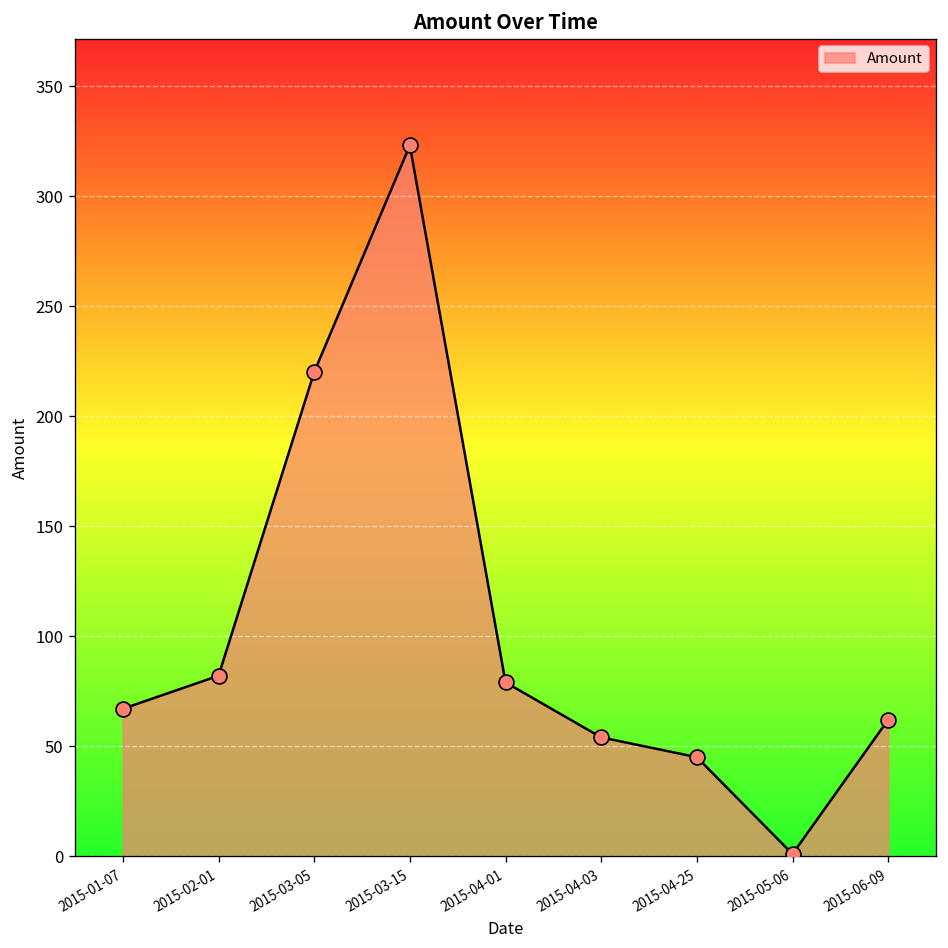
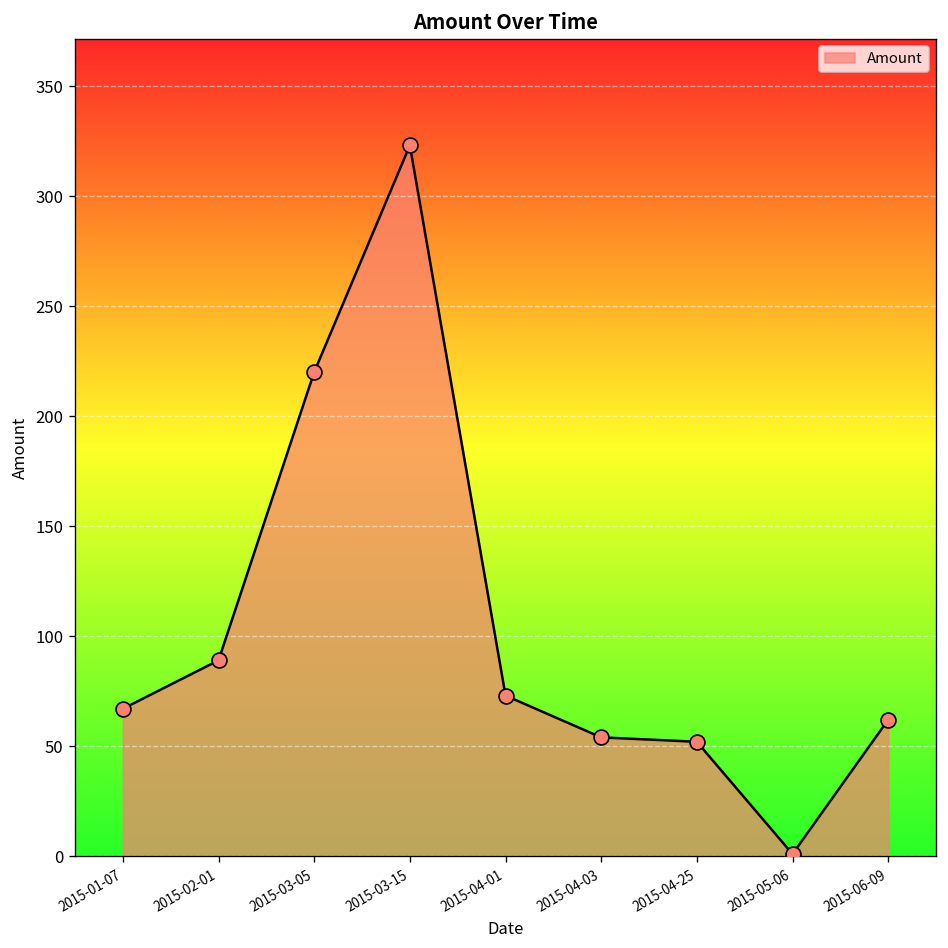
2015-02-01: 82 -> 89
2015-04-01: 79 -> 73
2015-04-25: 45 -> 52
